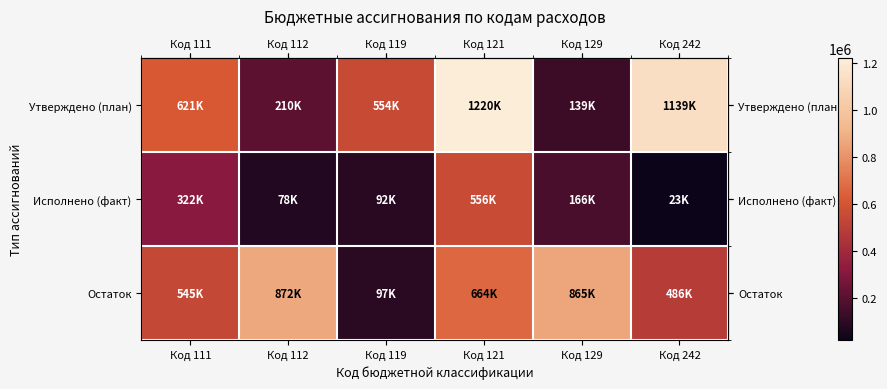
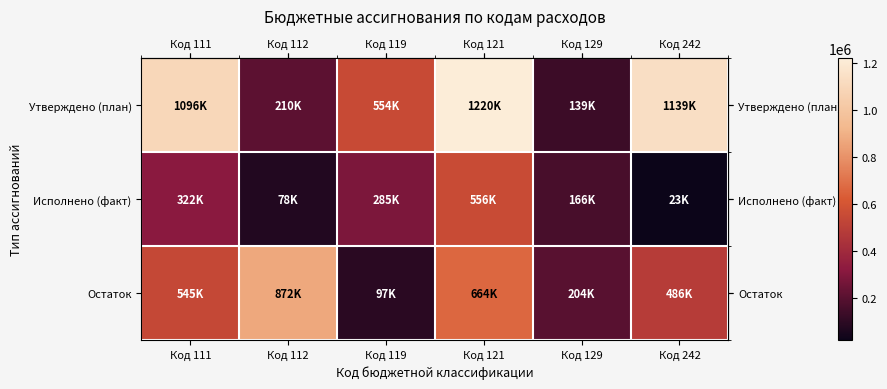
Утверждено (план), Код 111: 621K -> 1096K
Исполнено (факт), Код 119: 92K -> 285K
Остаток, Код 129: 865K -> 204K
